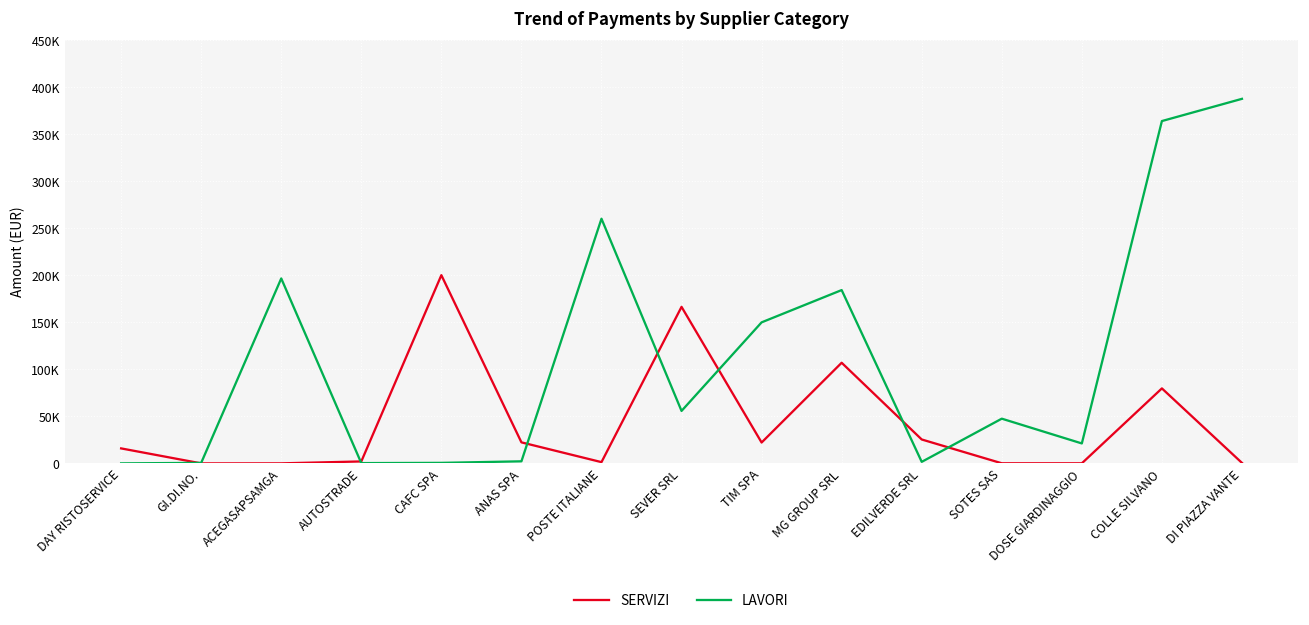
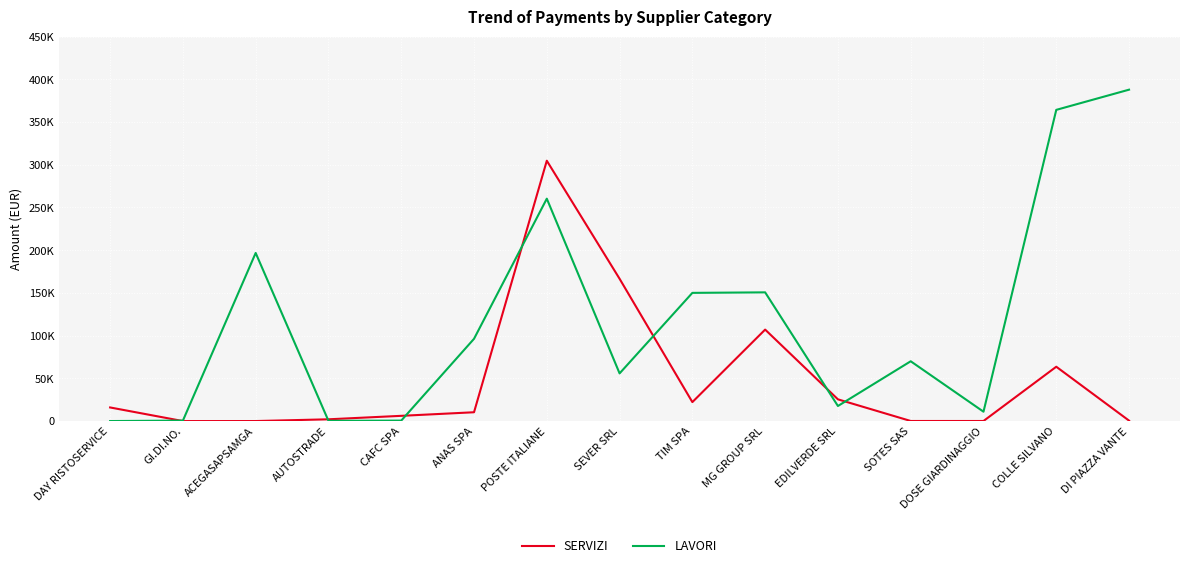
SERVIZI, CAFC SPA: 200000 -> 10000
SERVIZI, ANAS SPA: 20000 -> 10000
LAVORI, ANAS SPA: 0 -> 100000
SERVIZI, POSTE ITALIANE: 0 -> 300000
LAVORI, MG GROUP SRL: 180000 -> 150000
LAVORI, EDILVERDE SRL: 0 -> 20000
LAVORI, SOTES SAS: 50000 -> 70000
LAVORI, DOSE GIARDINAGGIO: 20000 -> 10000
SERVIZI, COLLE SILVANO: 80000 -> 60000
